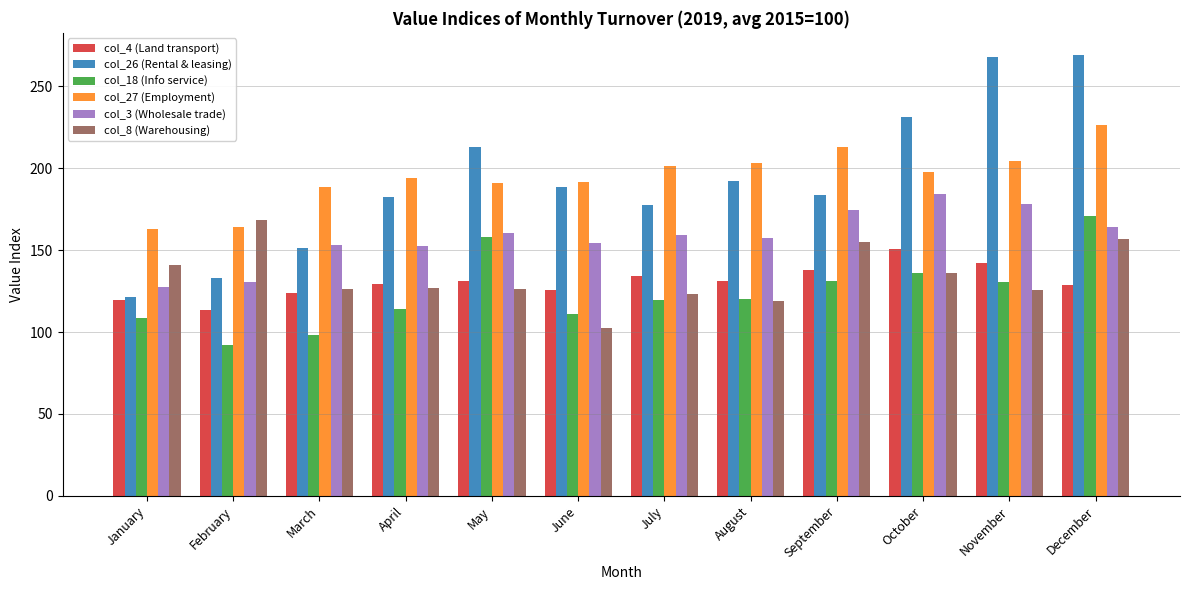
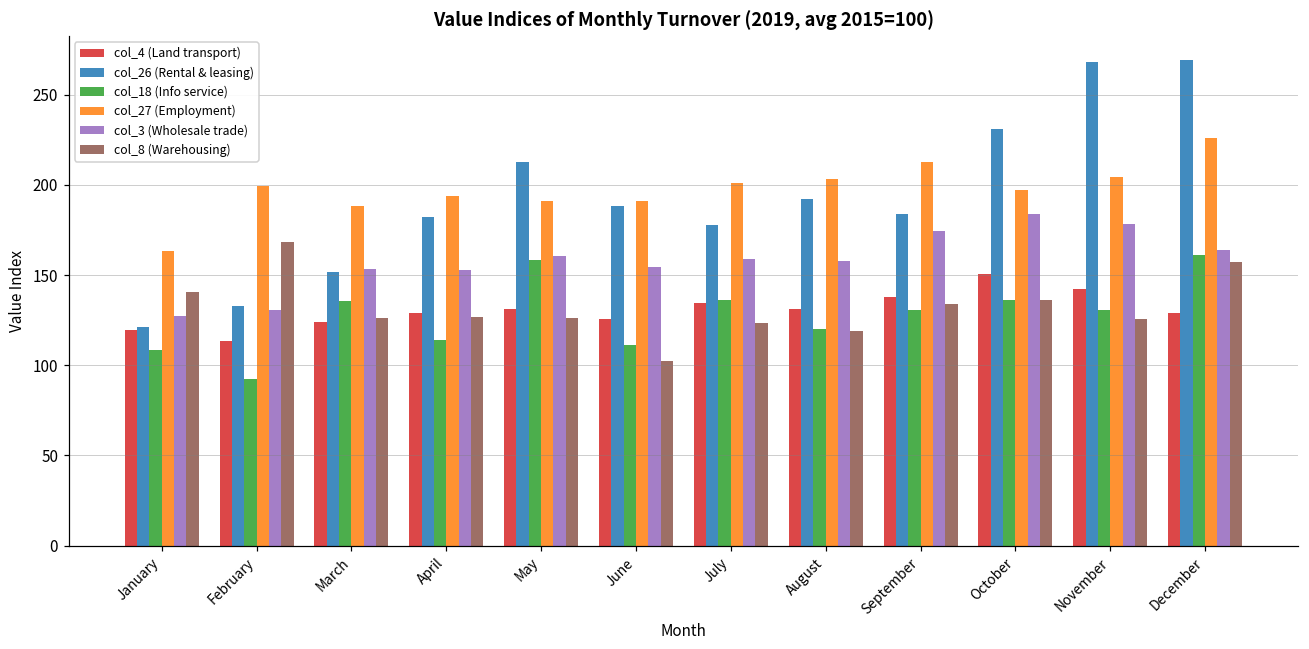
col_27 (Employment), February: 164 -> 200
col_18 (Info service), March: 98 -> 136
col_18 (Info service), July: 120 -> 136
col_8 (Warehousing), September: 155 -> 134
col_18 (Info service), December: 171 -> 161
